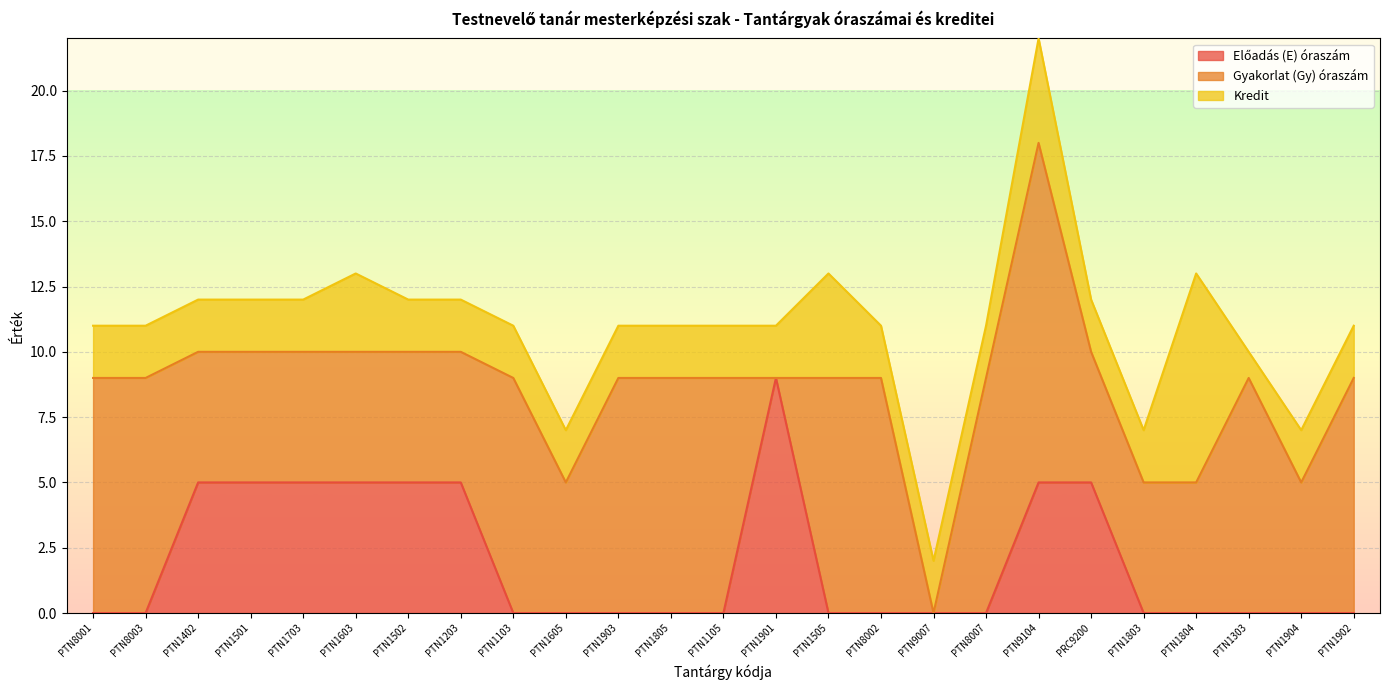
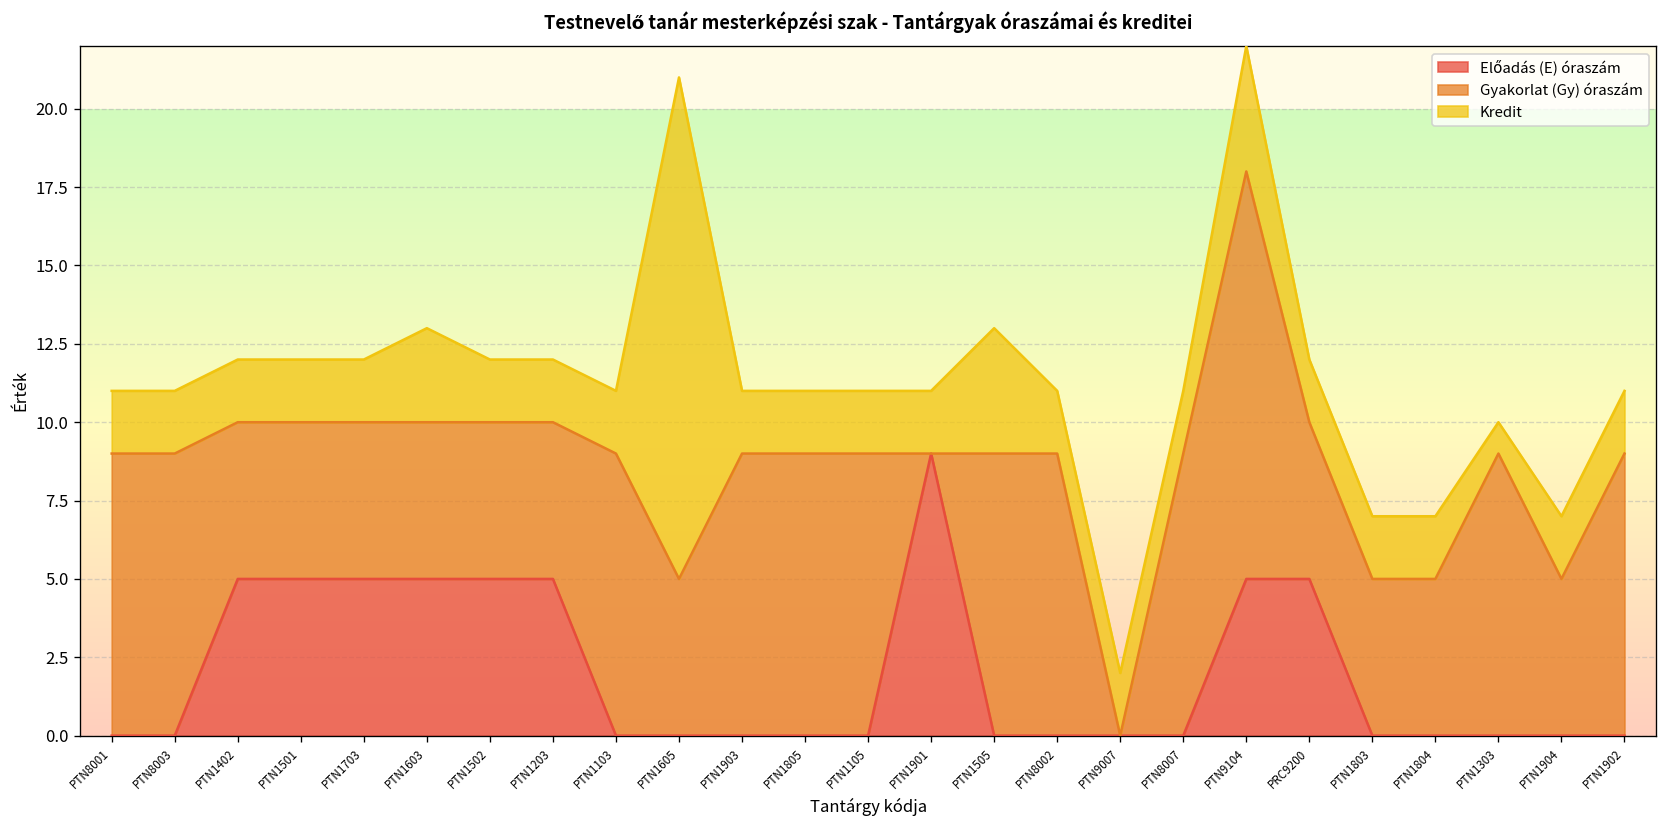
Kredit, PTN1605: 2 -> 16
Kredit, PTN1804: 8 -> 2
